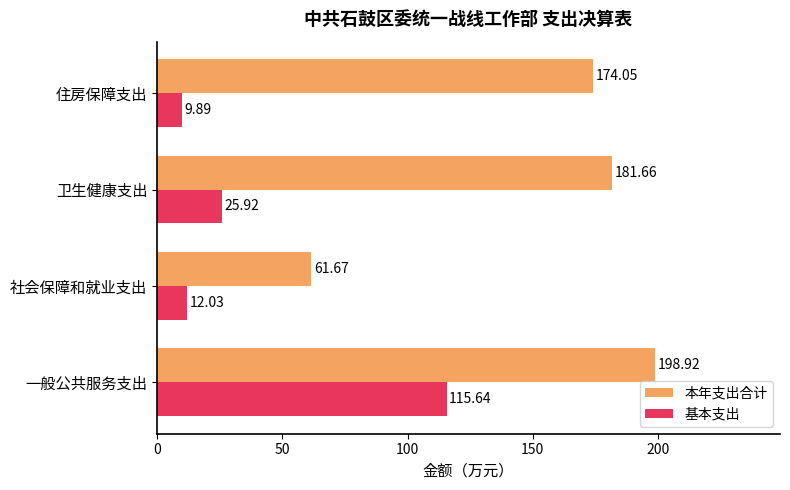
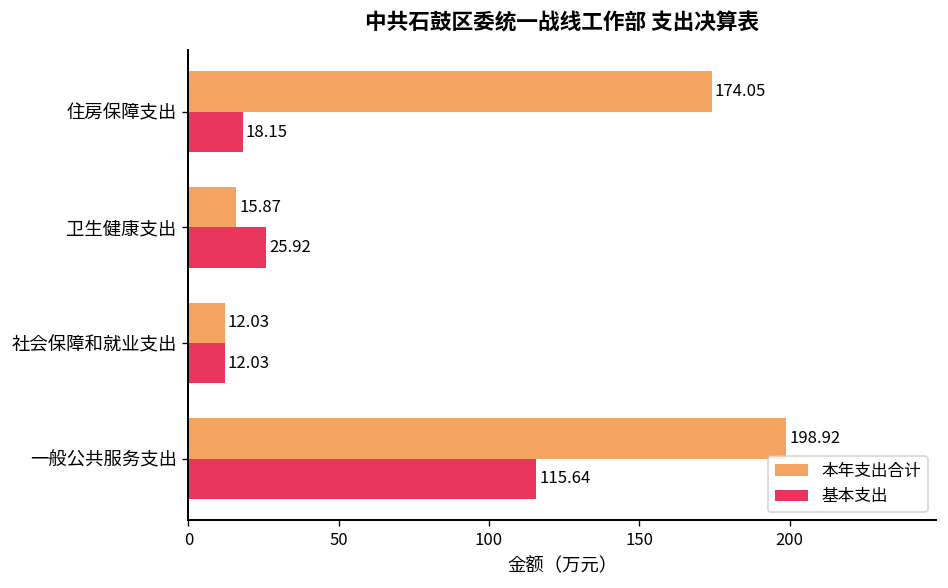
基本支出, 住房保障支出: 9.89 -> 18.15
本年支出合计, 卫生健康支出: 181.66 -> 15.87
本年支出合计, 社会保障和就业支出: 61.67 -> 12.03
